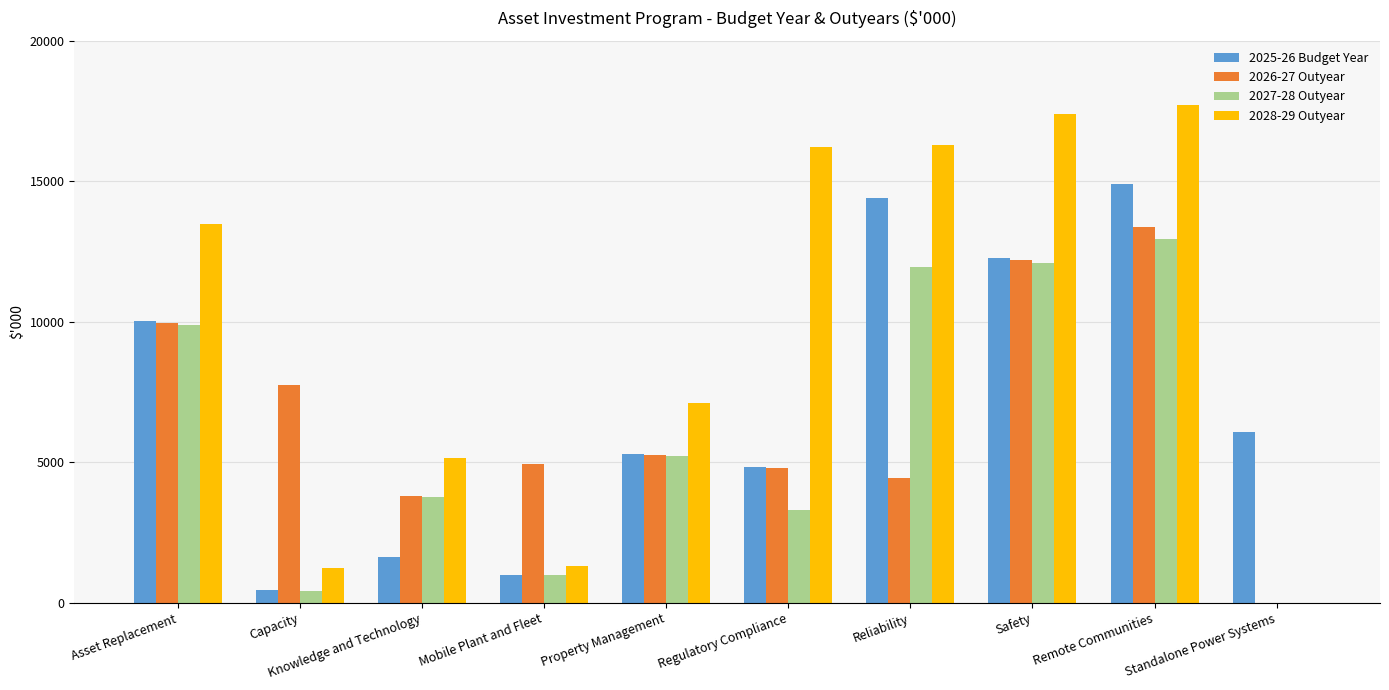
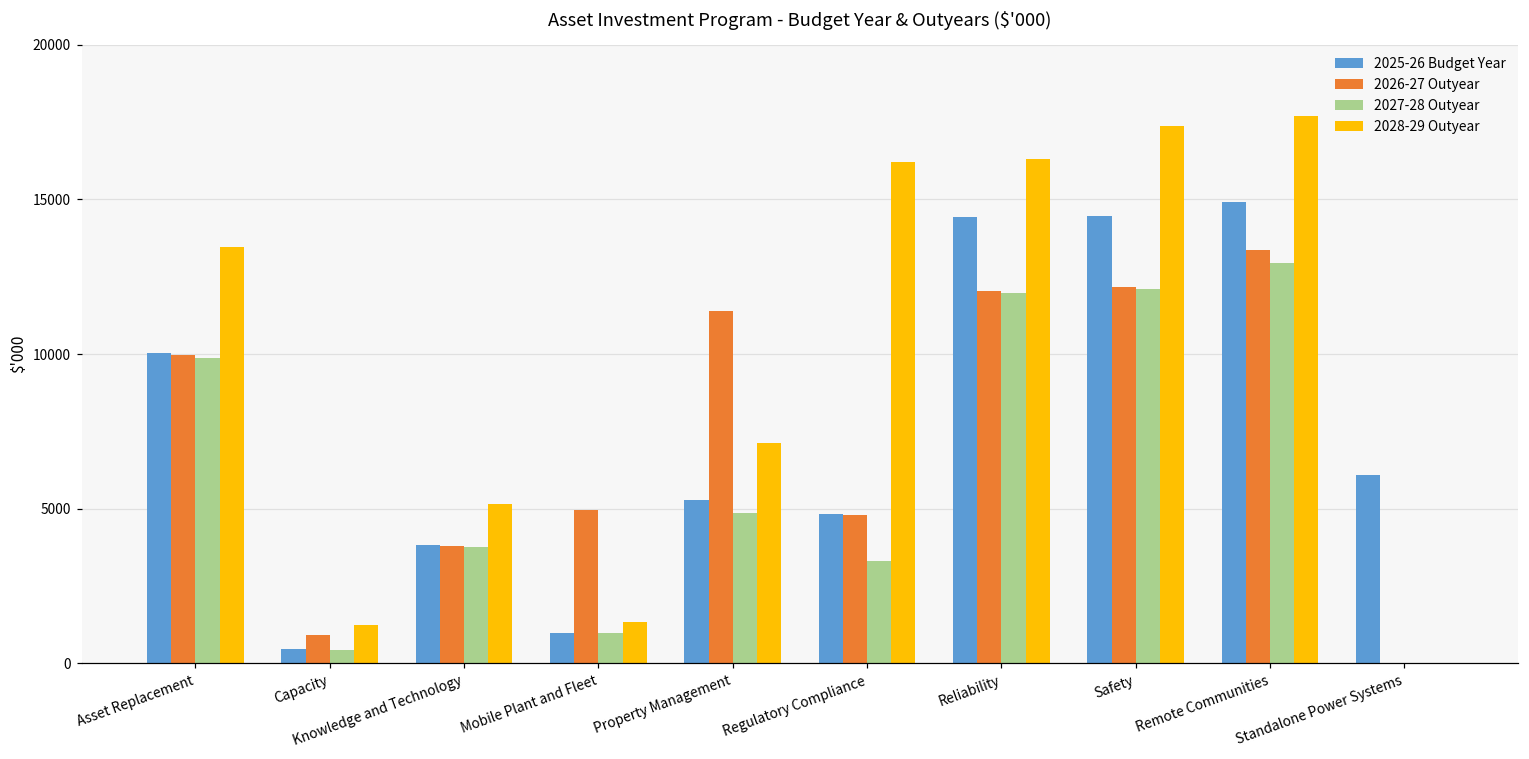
2026-27 Outyear, Capacity: 7800 -> 900
2025-26 Budget Year, Knowledge and Technology: 1600 -> 3800
2026-27 Outyear, Property Management: 5300 -> 11400
2027-28 Outyear, Property Management: 5200 -> 4900
2026-27 Outyear, Reliability: 4400 -> 12100
2025-26 Budget Year, Safety: 12300 -> 14500
